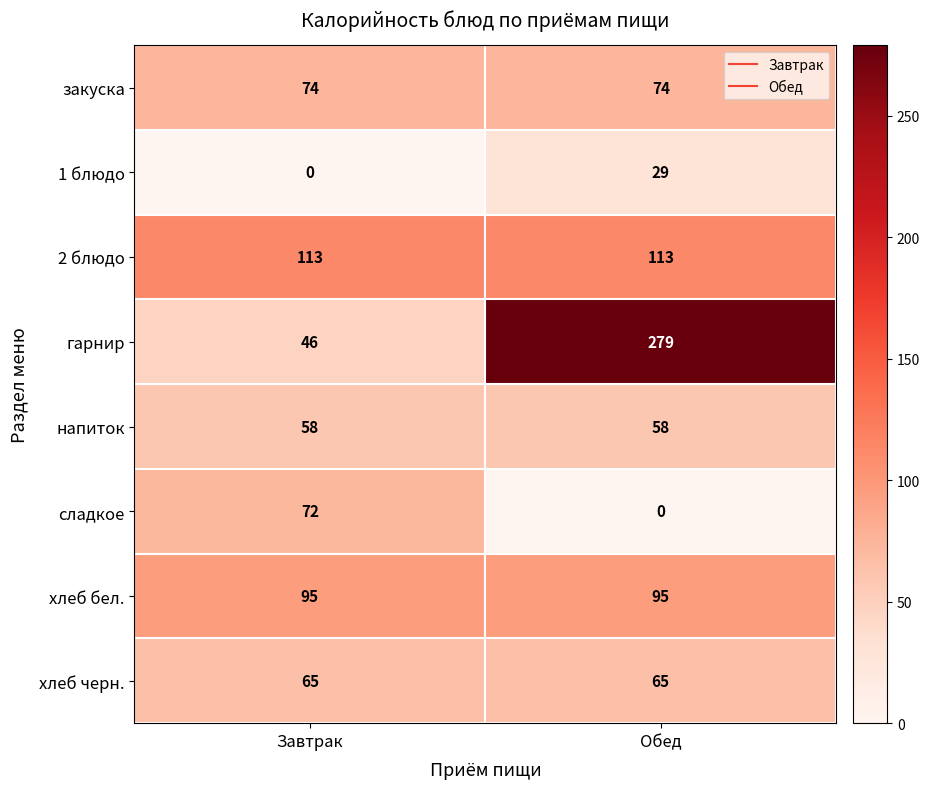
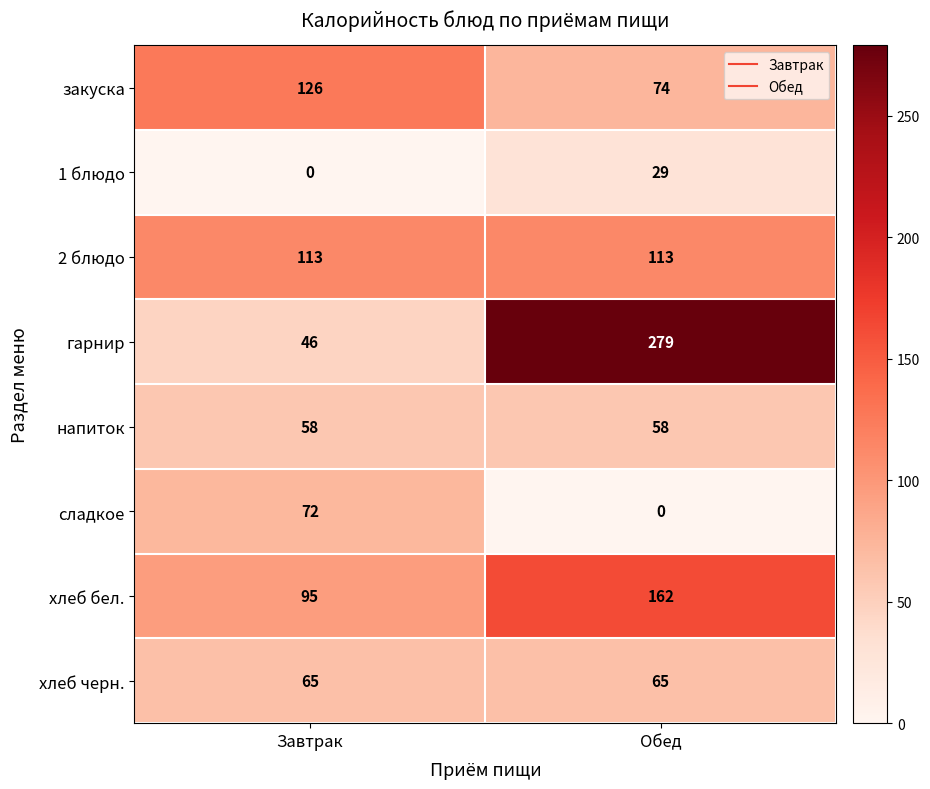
закуска, Завтрак: 74 -> 126
хлеб бел., Обед: 95 -> 162
